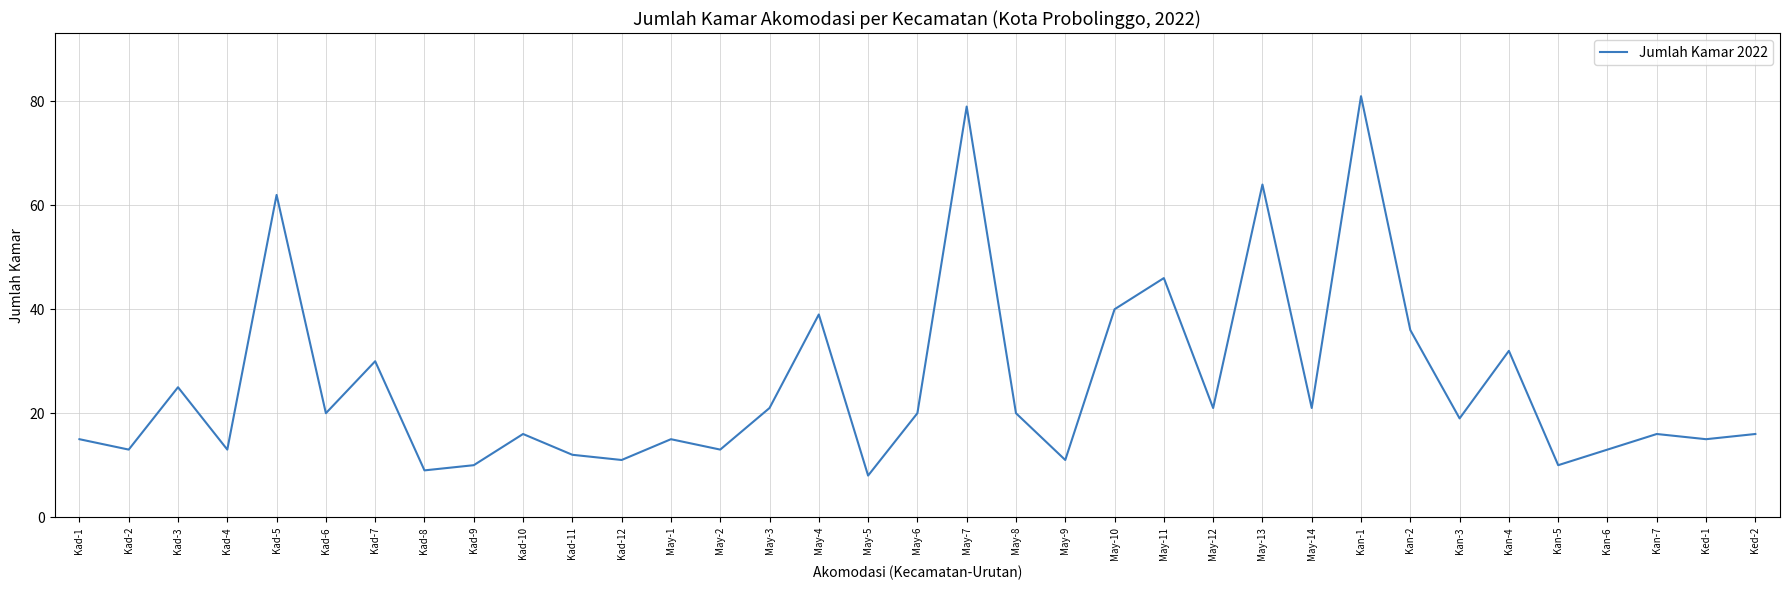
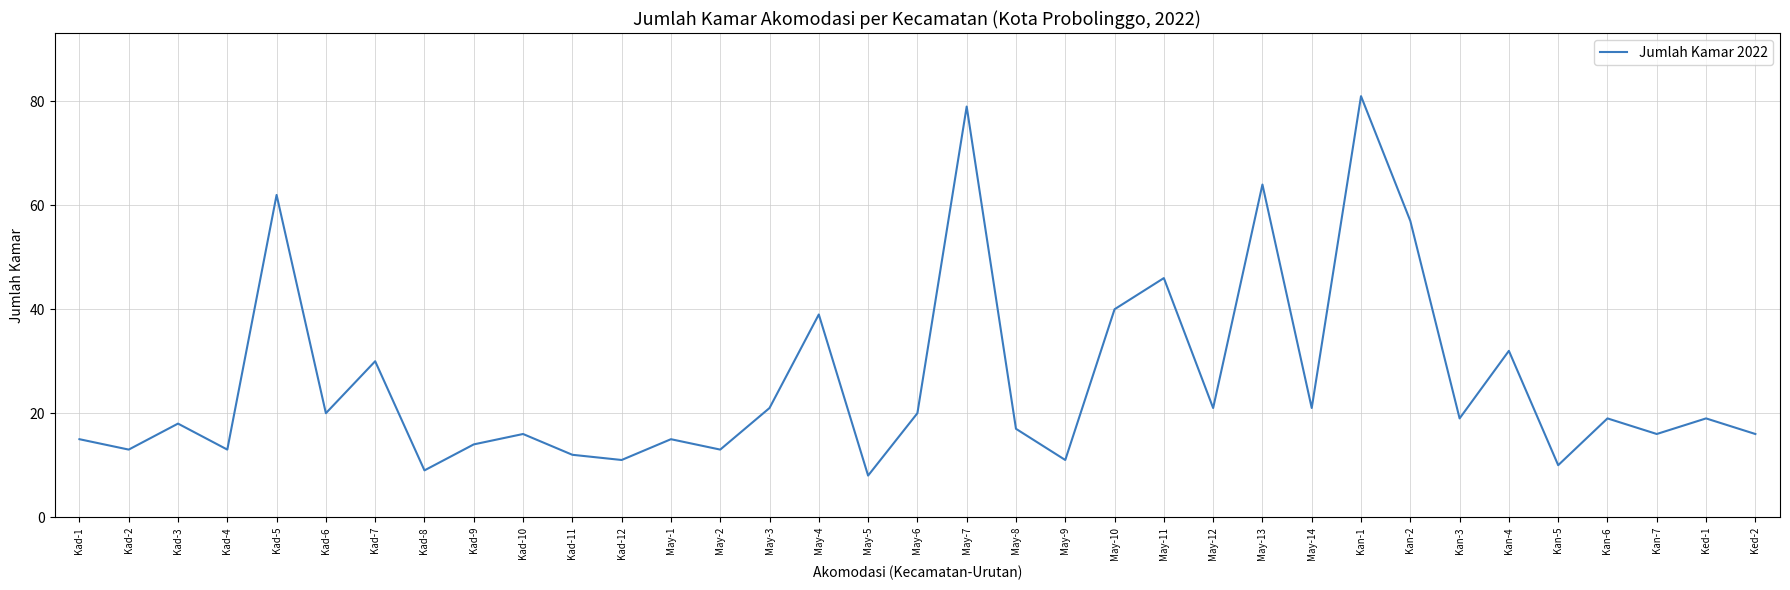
Kad-3: 25 -> 18
Kad-9: 10 -> 14
May-8: 20 -> 17
Kan-2: 36 -> 57
Kan-6: 13 -> 19
Ked-1: 15 -> 19
